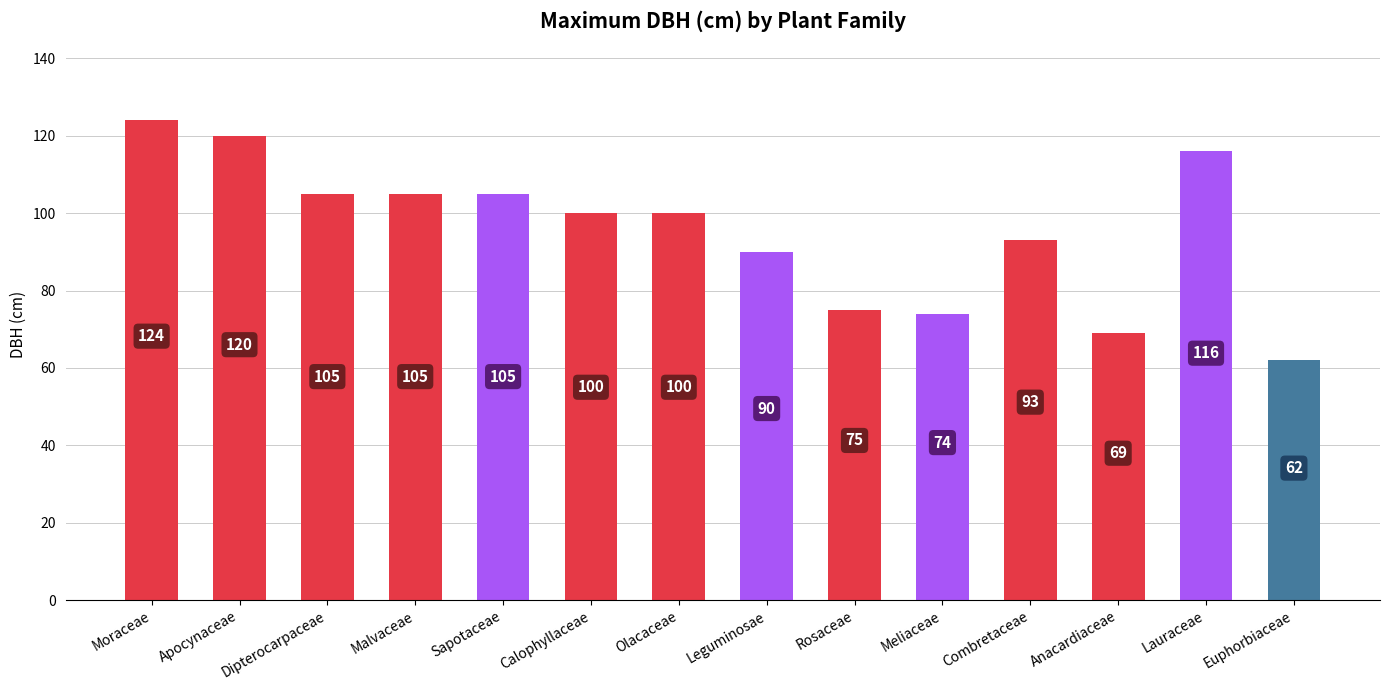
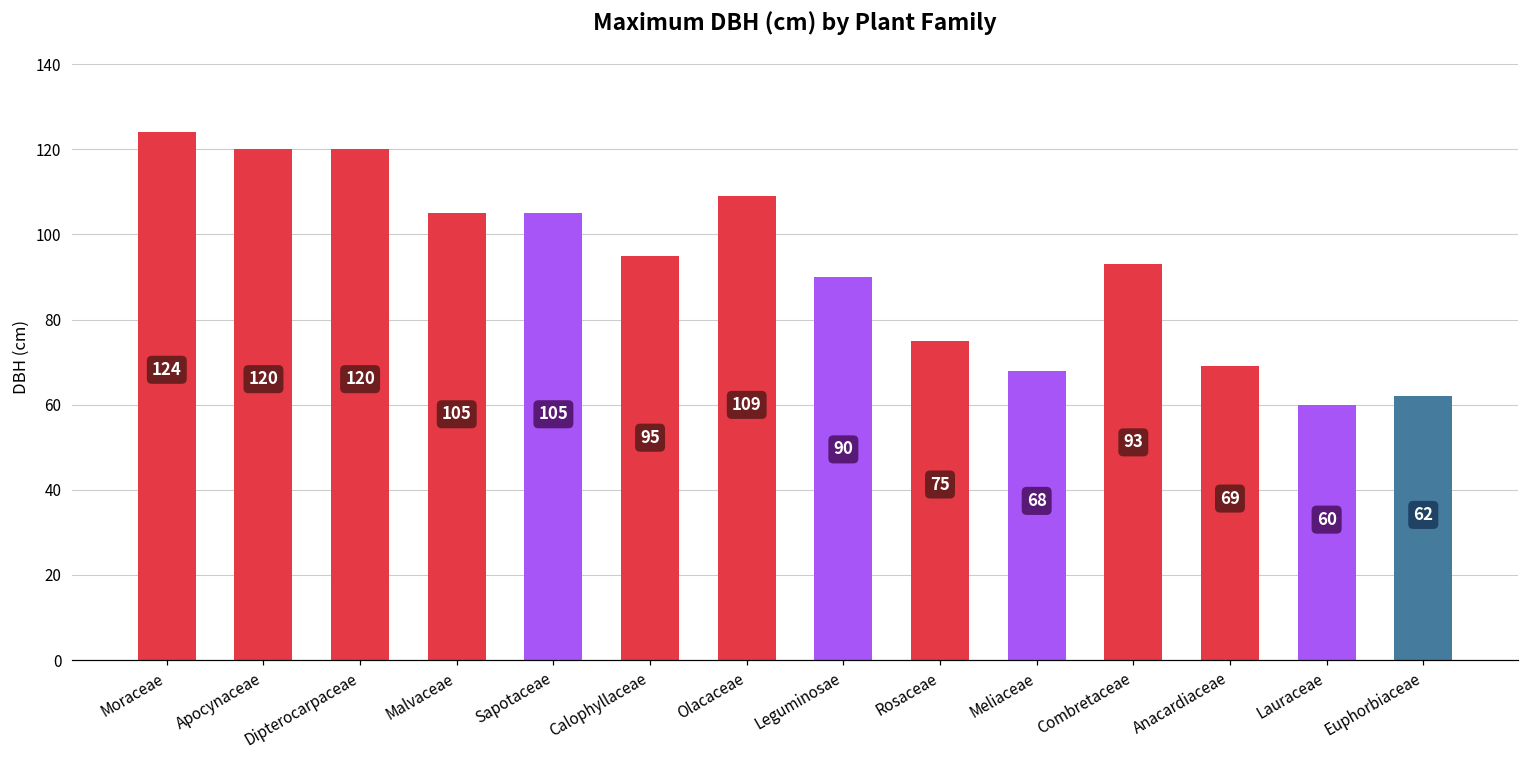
Dipterocarpaceae: 105 -> 120
Calophyllaceae: 100 -> 95
Olacaceae: 100 -> 109
Meliaceae: 74 -> 68
Lauraceae: 116 -> 60
